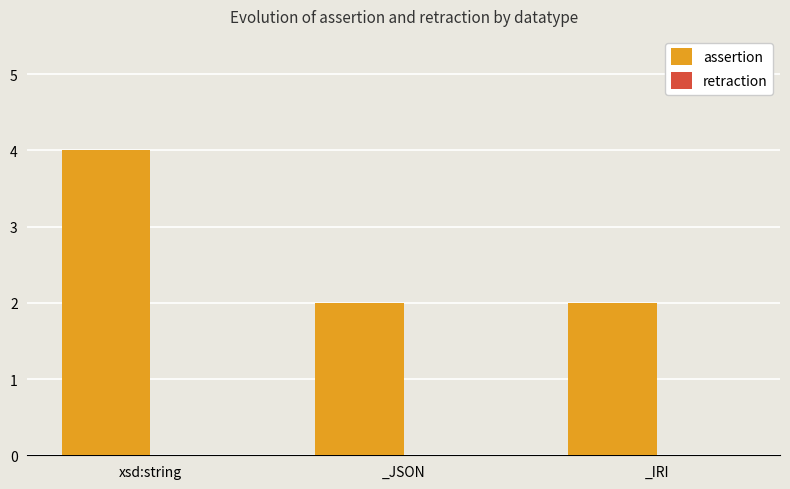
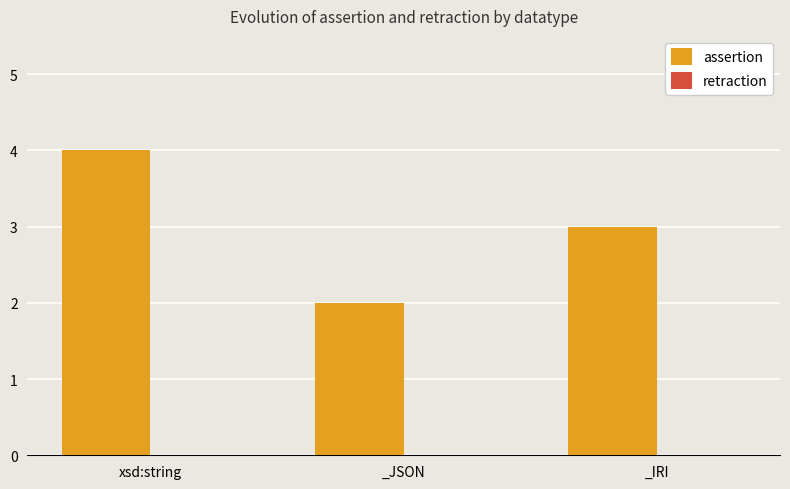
assertion, _IRI: 2 -> 3
